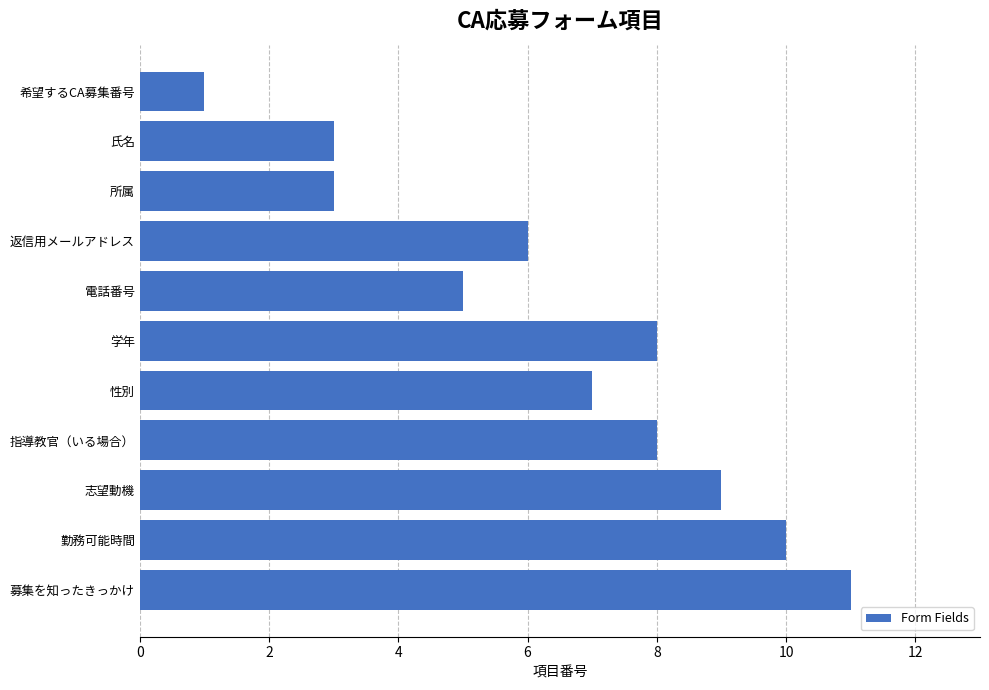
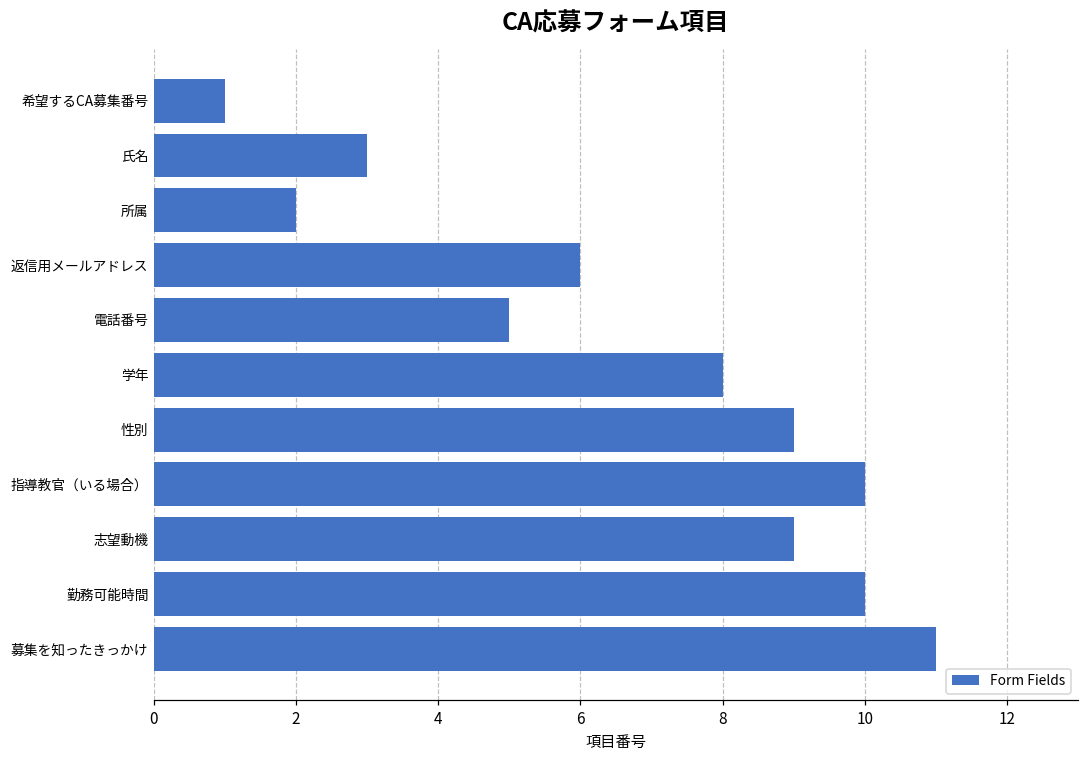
所属: 3 -> 2
性別: 7 -> 9
指導教官（いる場合）: 8 -> 10
